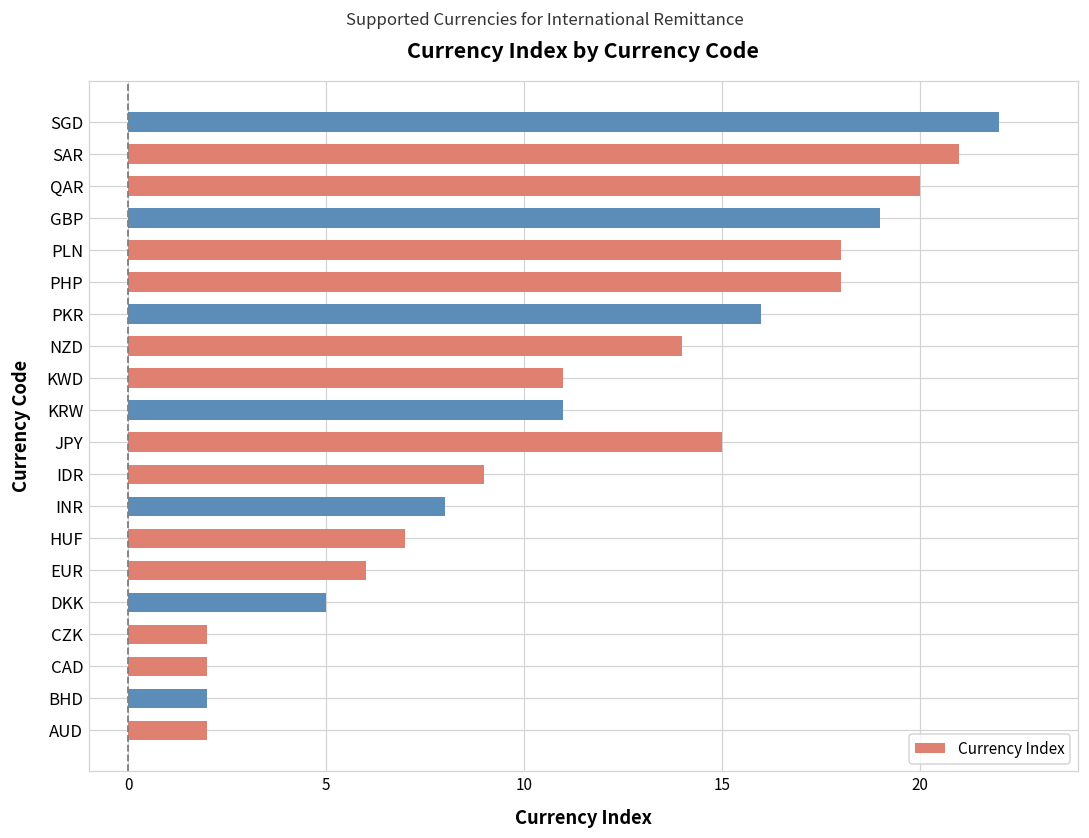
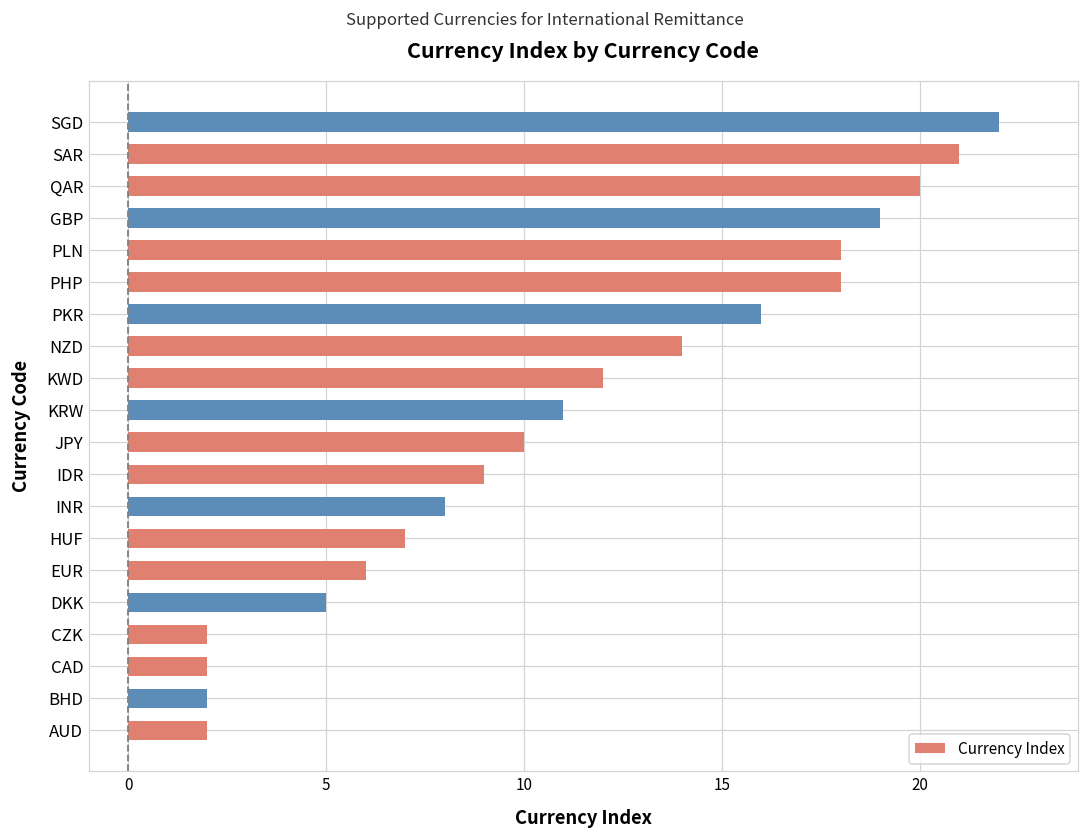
KWD: 11 -> 12
JPY: 15 -> 10
